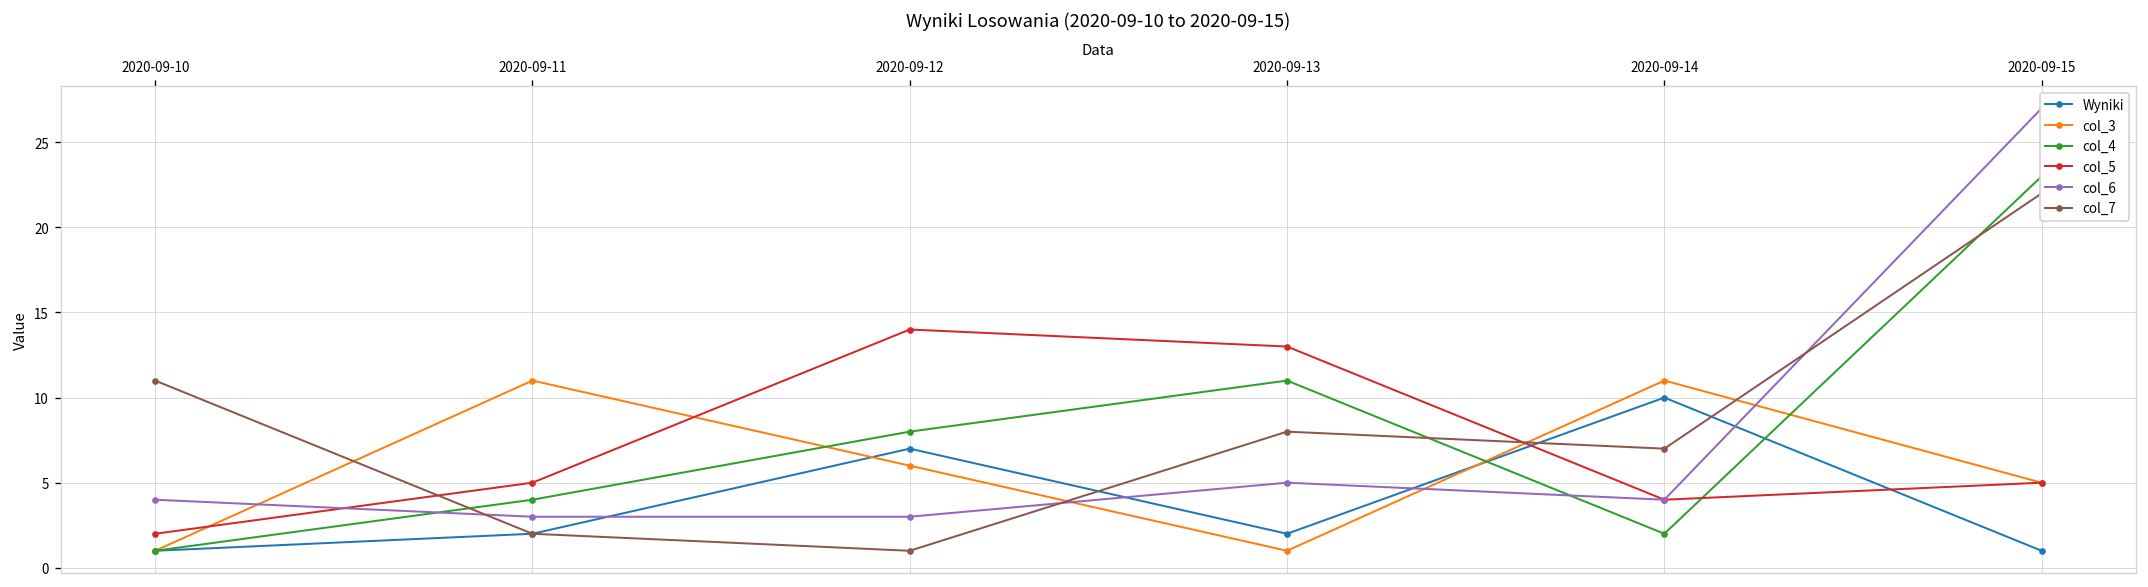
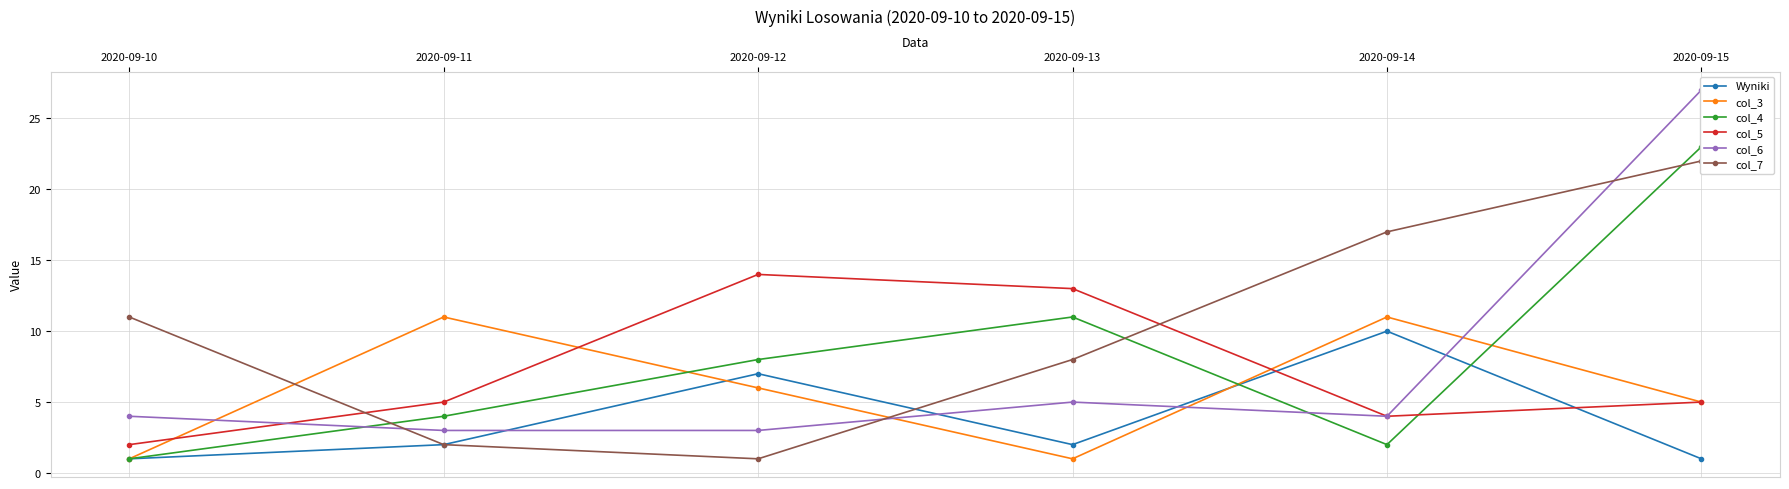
col_7, 2020-09-14: 7 -> 17
